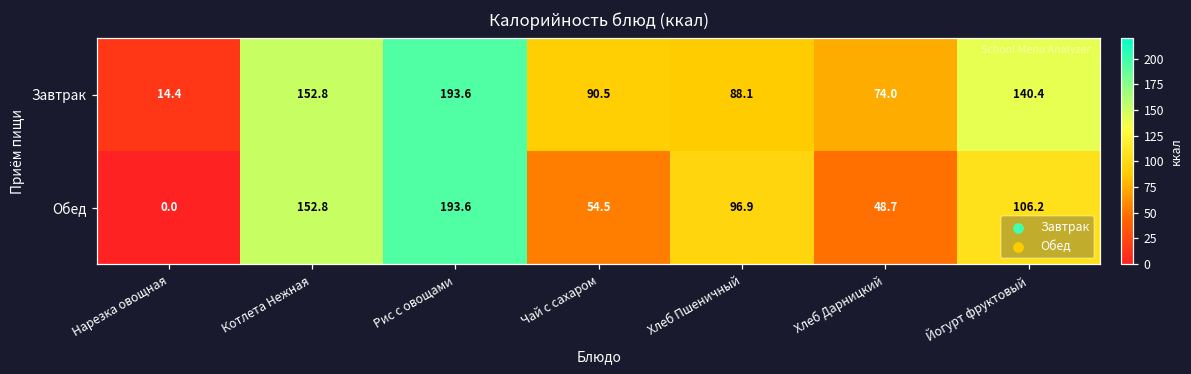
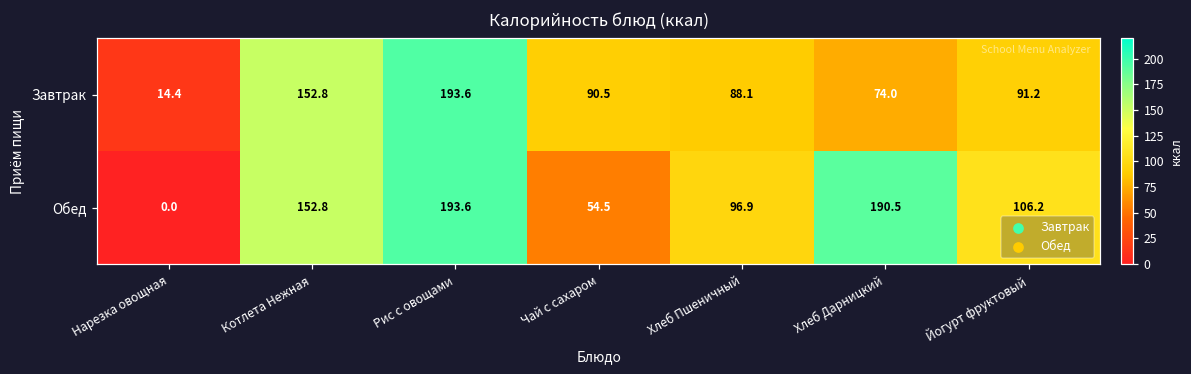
Завтрак, Йогурт фруктовый: 140.4 -> 91.2
Обед, Хлеб Дарницкий: 48.7 -> 190.5
